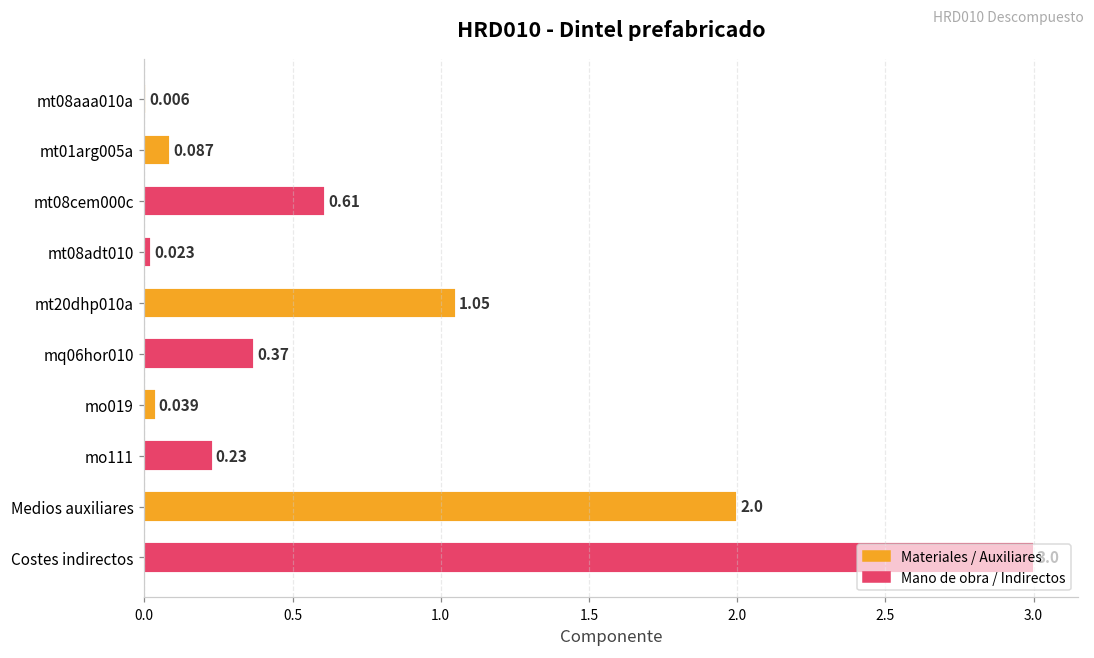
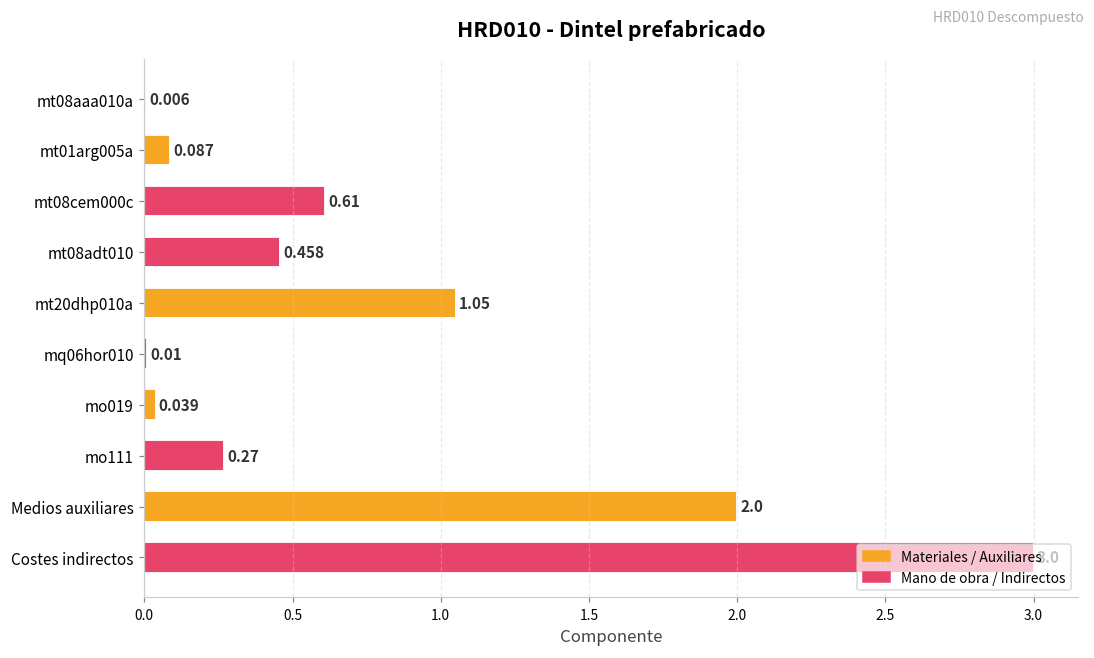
mt08adt010: 0.023 -> 0.458
mq06hor010: 0.37 -> 0.01
mo111: 0.23 -> 0.27
